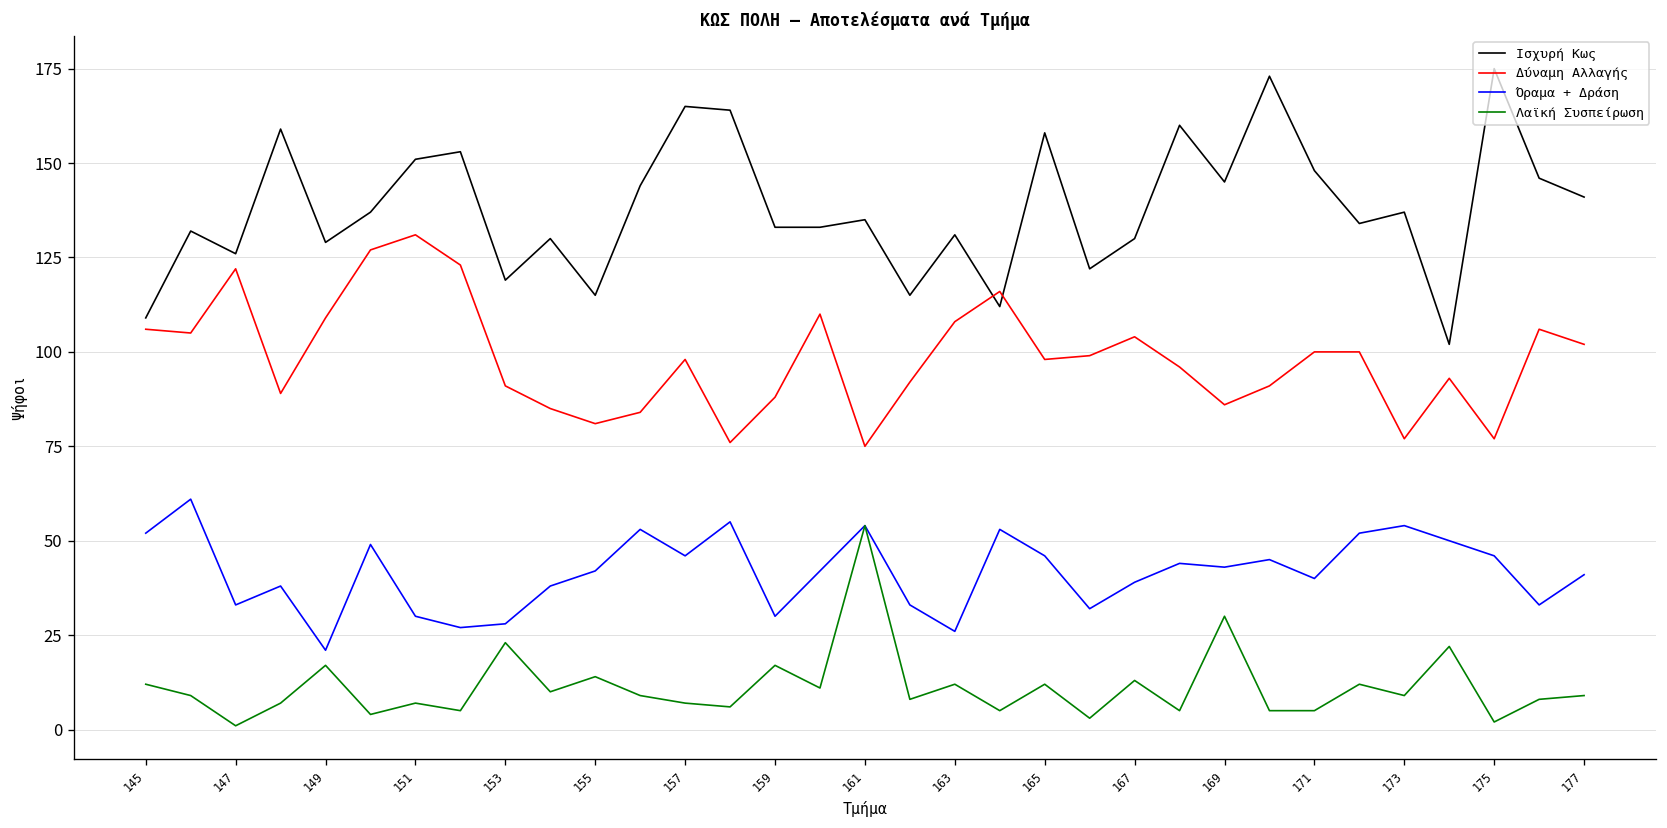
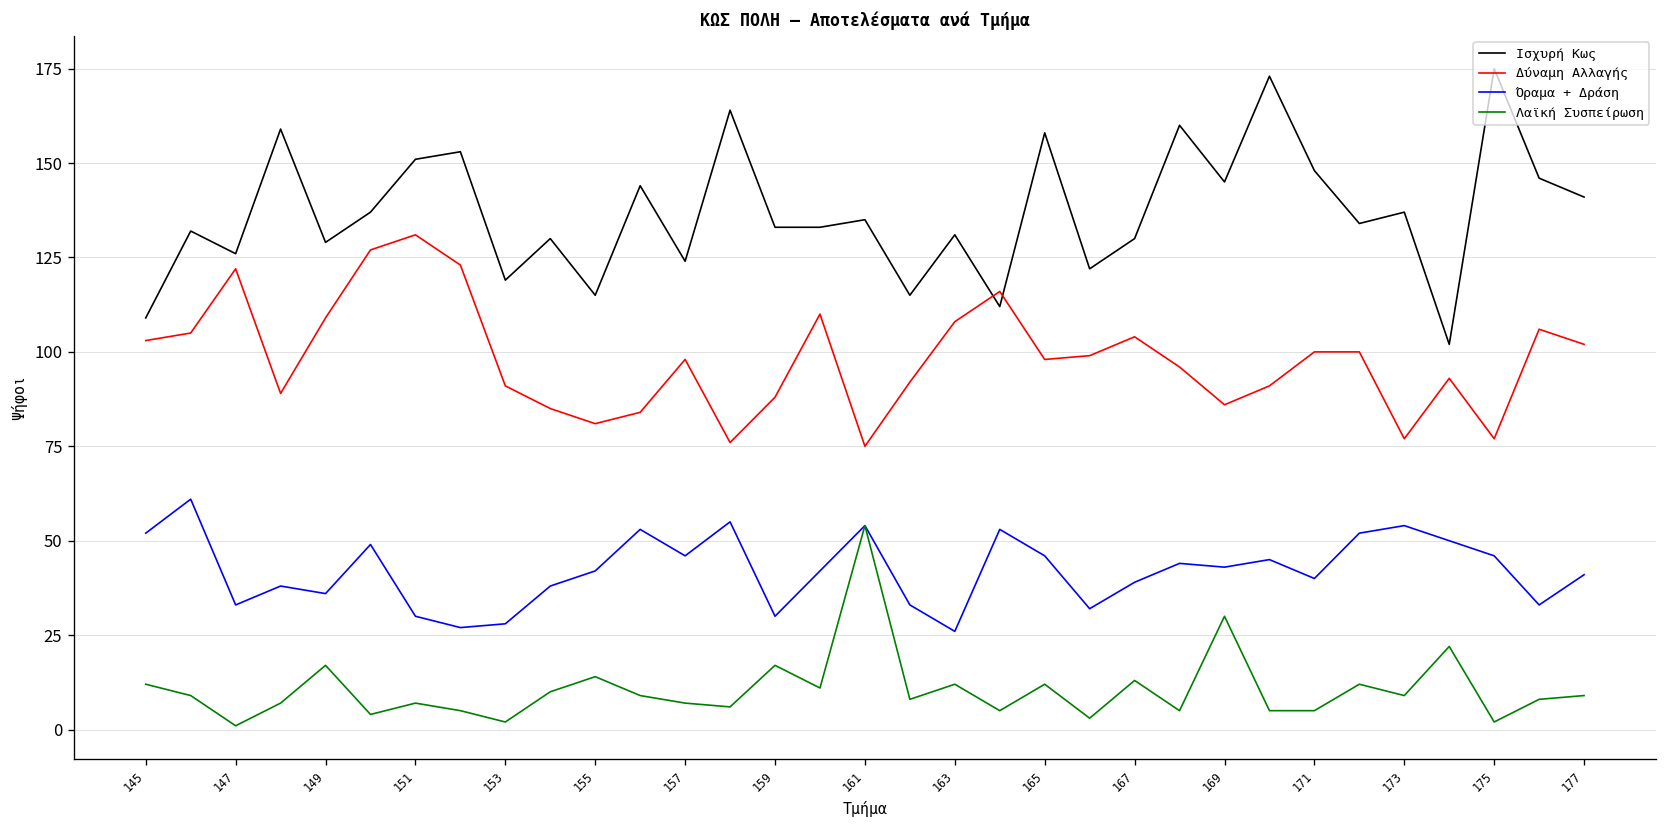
Δύναμη Αλλαγής, 145: 106 -> 103
Όραμα + Δράση, 149: 21 -> 36
Λαϊκή Συσπείρωση, 153: 23 -> 2
Ισχυρή Κως, 157: 165 -> 124
